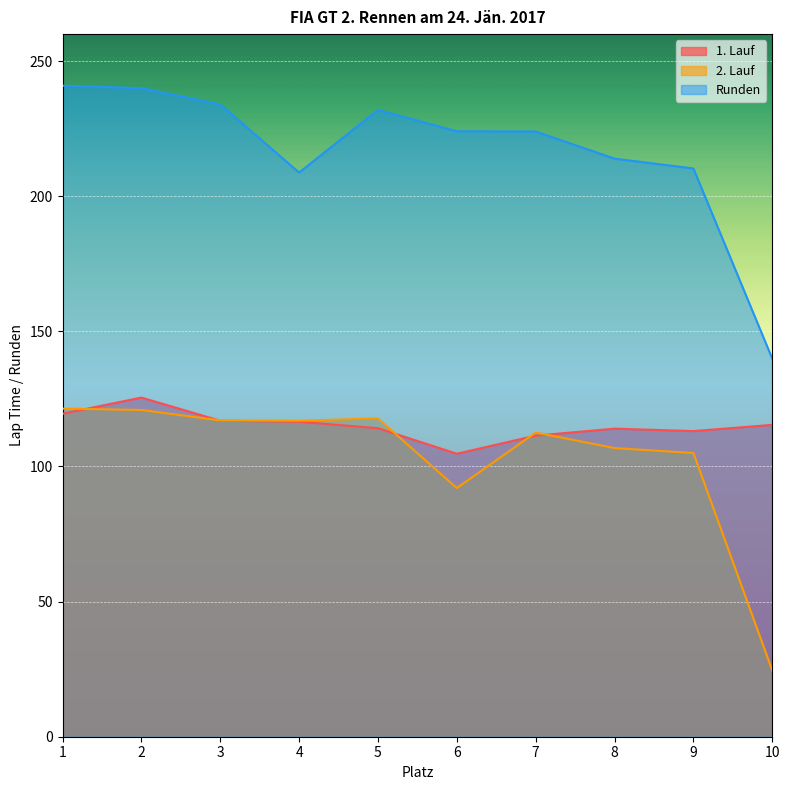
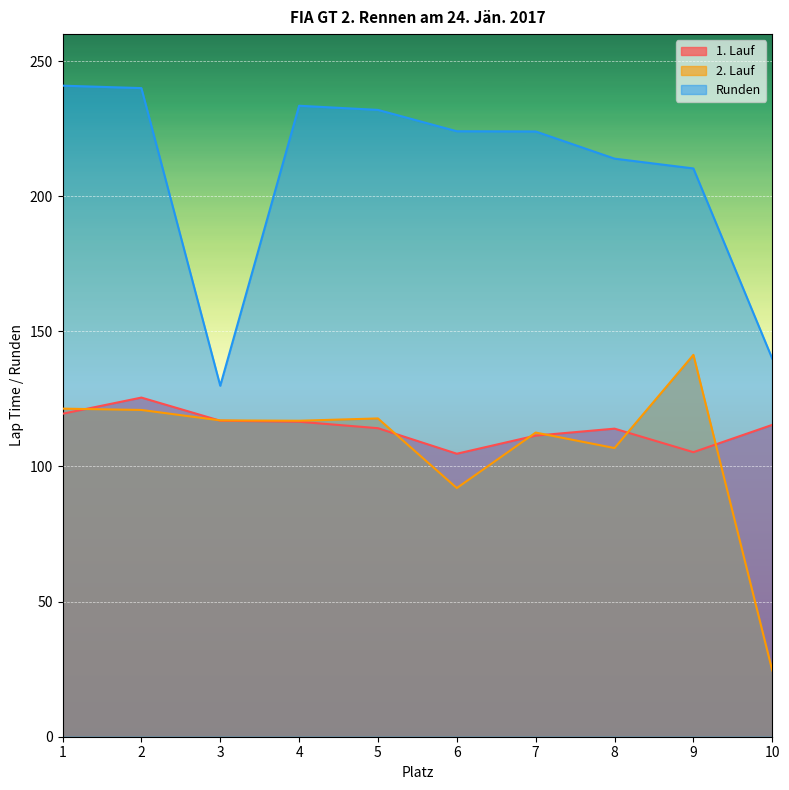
Runden, 3: 234 -> 130
Runden, 4: 209 -> 233
1. Lauf, 9: 113 -> 105
2. Lauf, 9: 105 -> 141
